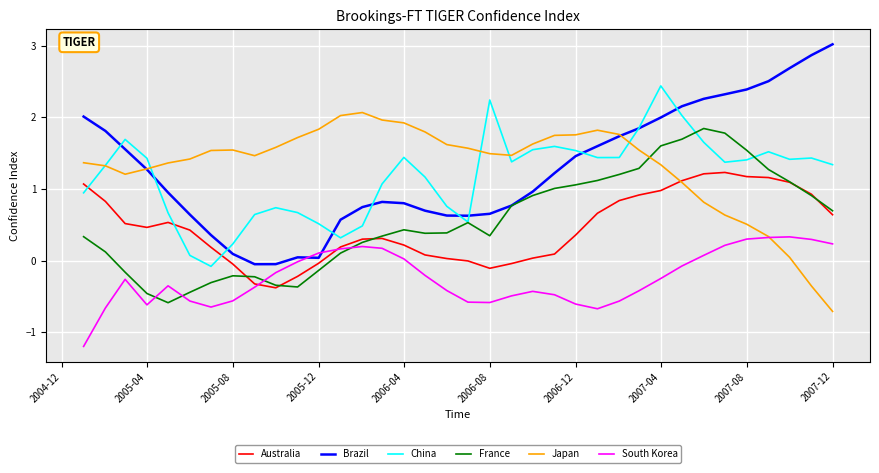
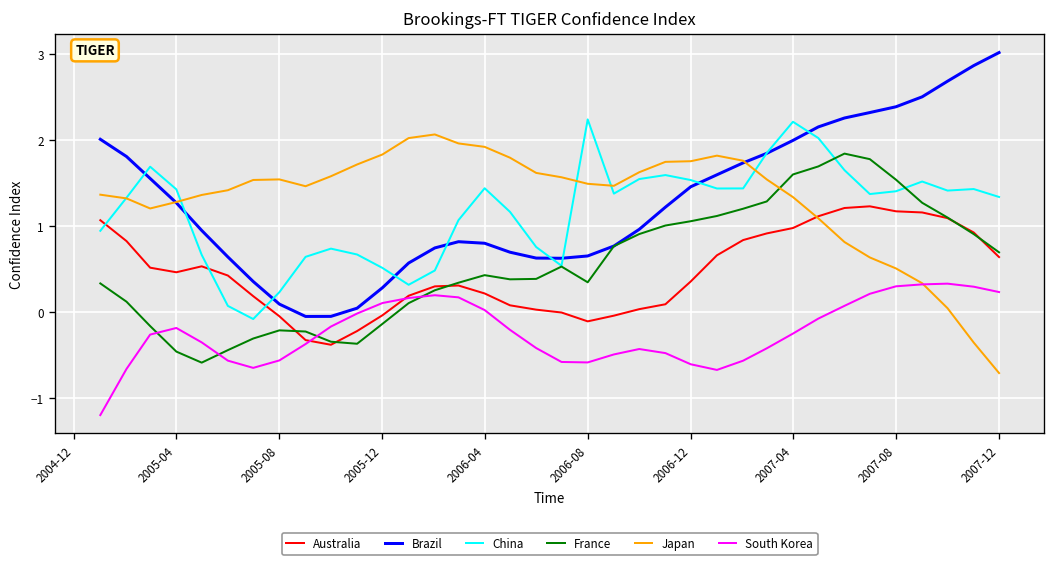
South Korea, 2005-04: -0.6 -> -0.2
Brazil, 2005-12: 0.0 -> 0.3
China, 2007-04: 2.4 -> 2.2
